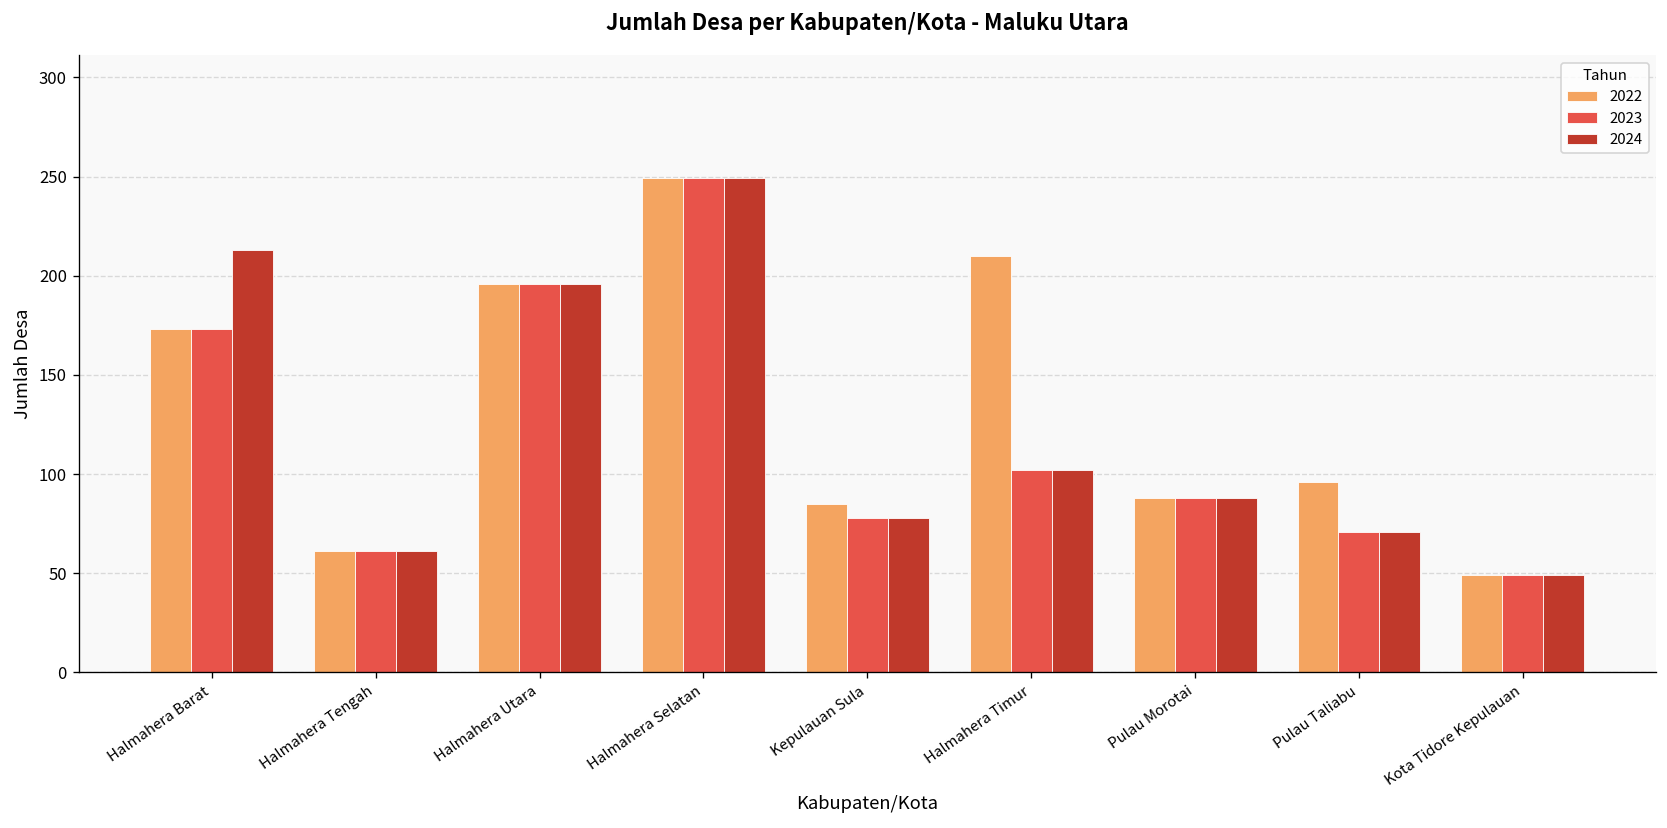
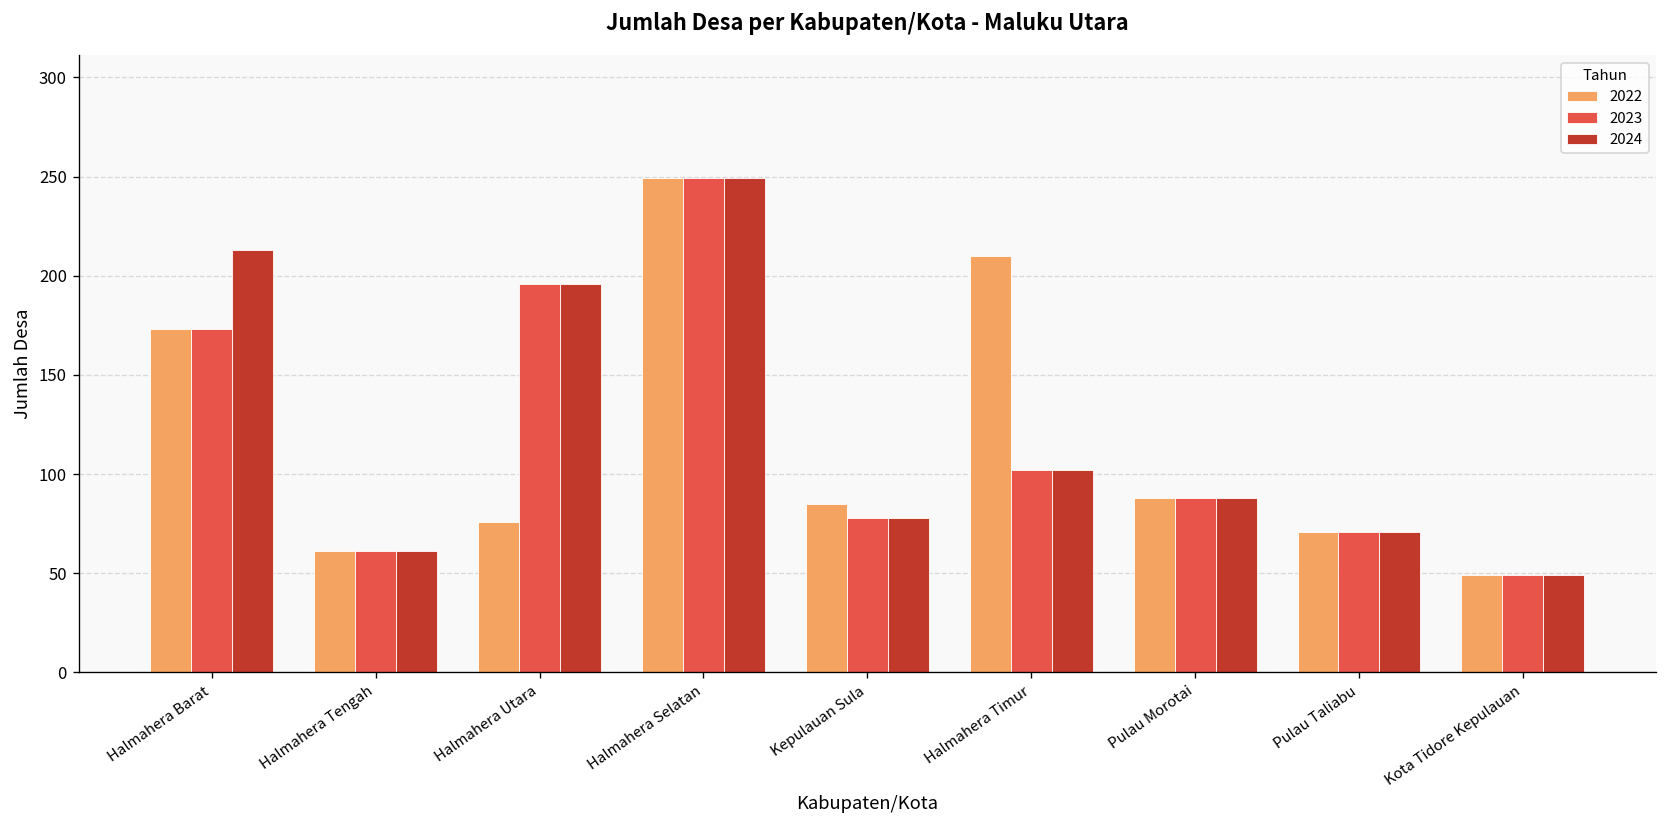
2022, Halmahera Utara: 196 -> 76
2022, Pulau Taliabu: 96 -> 71
